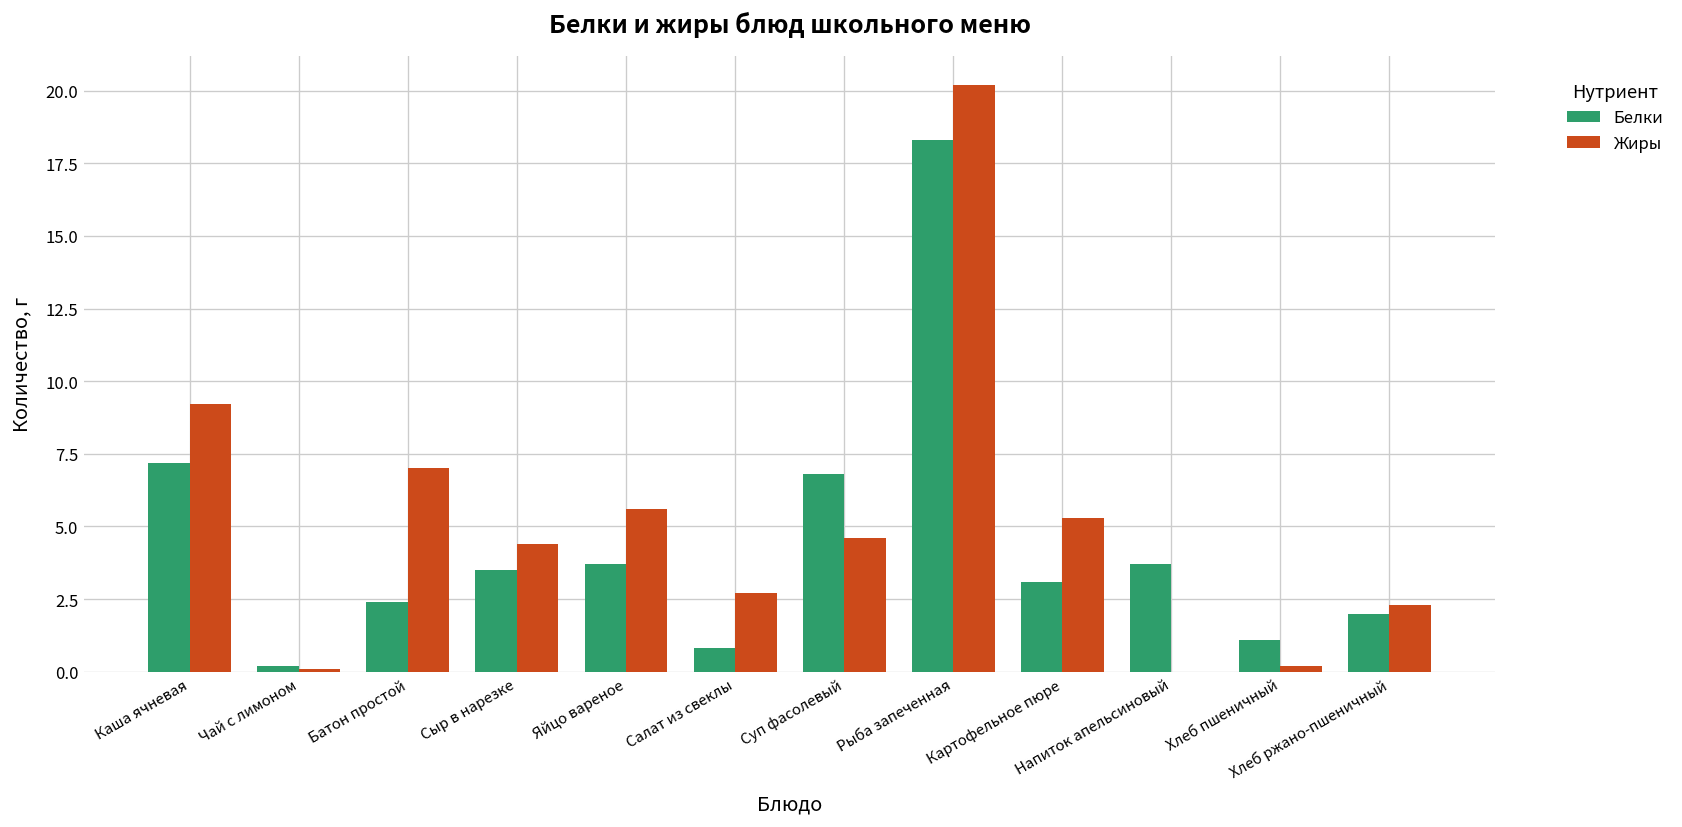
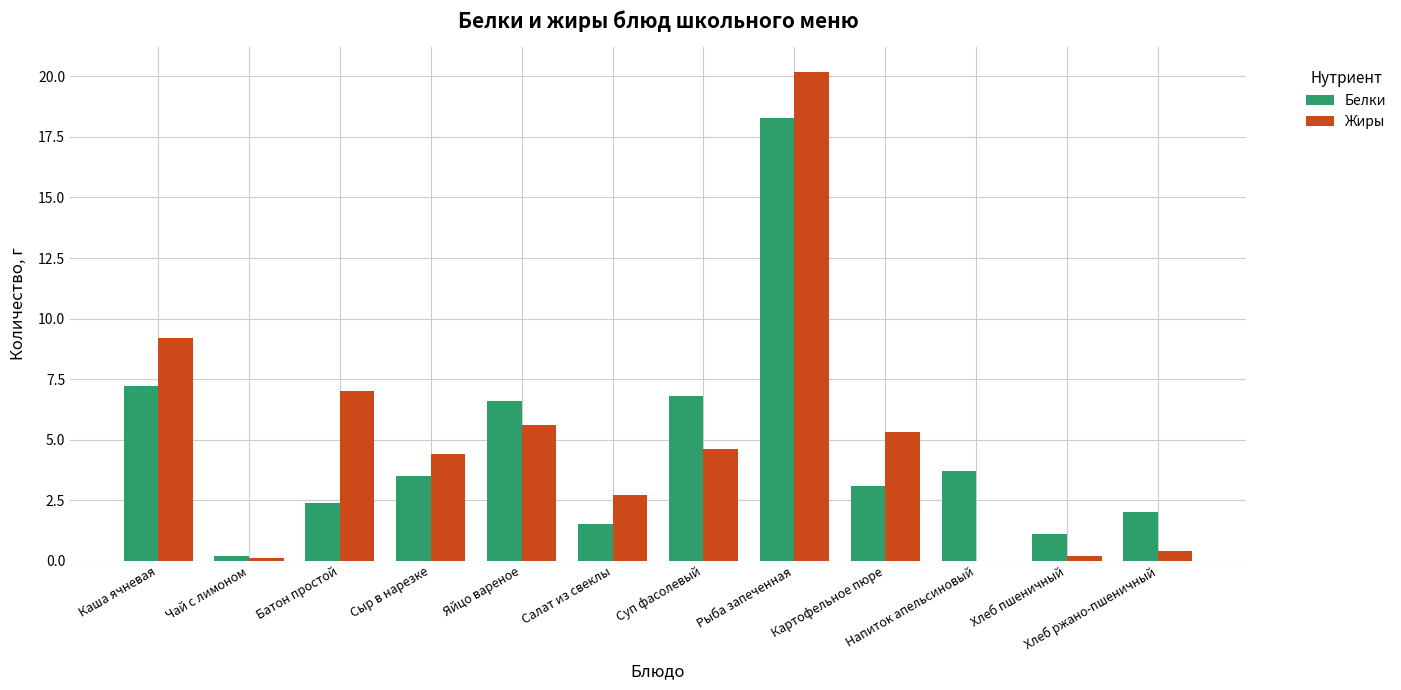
Белки, Яйцо вареное: 3.7 -> 6.6
Белки, Салат из свеклы: 0.8 -> 1.5
Жиры, Хлеб ржано-пшеничный: 2.3 -> 0.4
